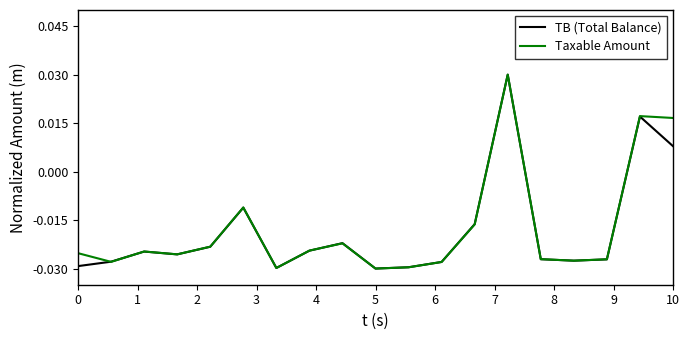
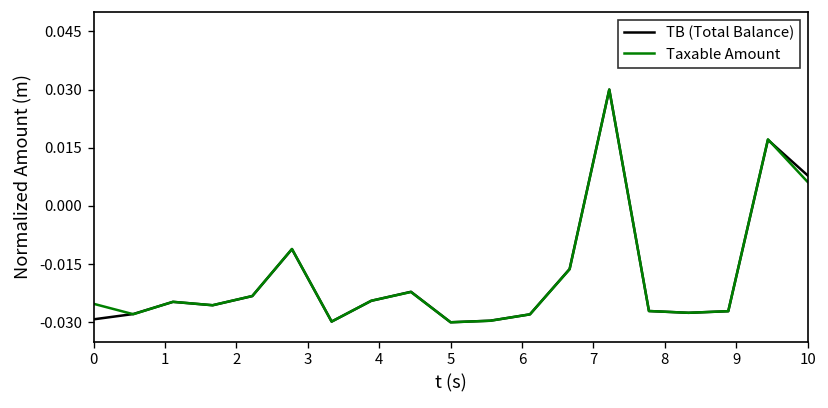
Taxable Amount, 10: 0.017 -> 0.006
